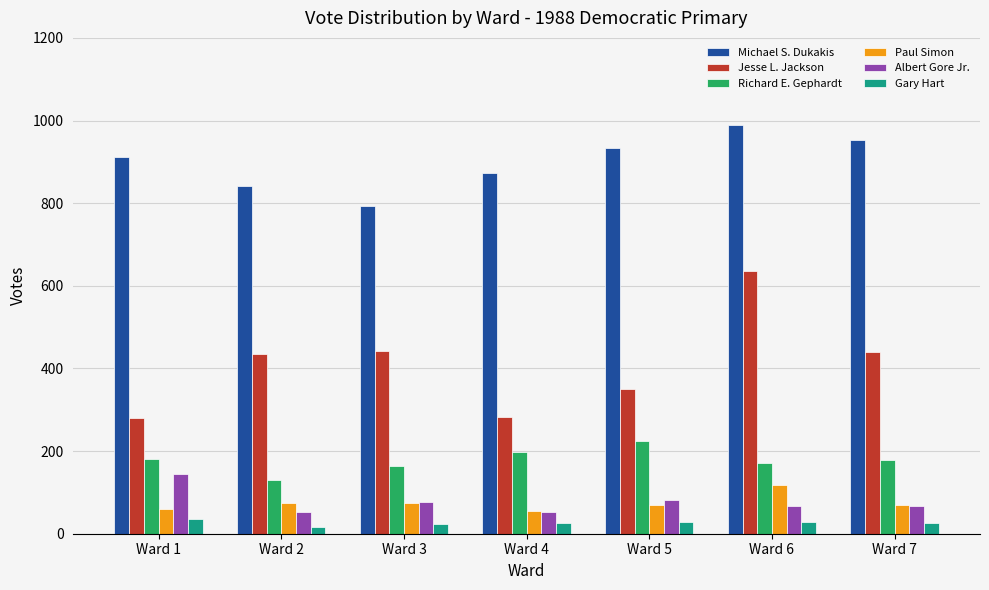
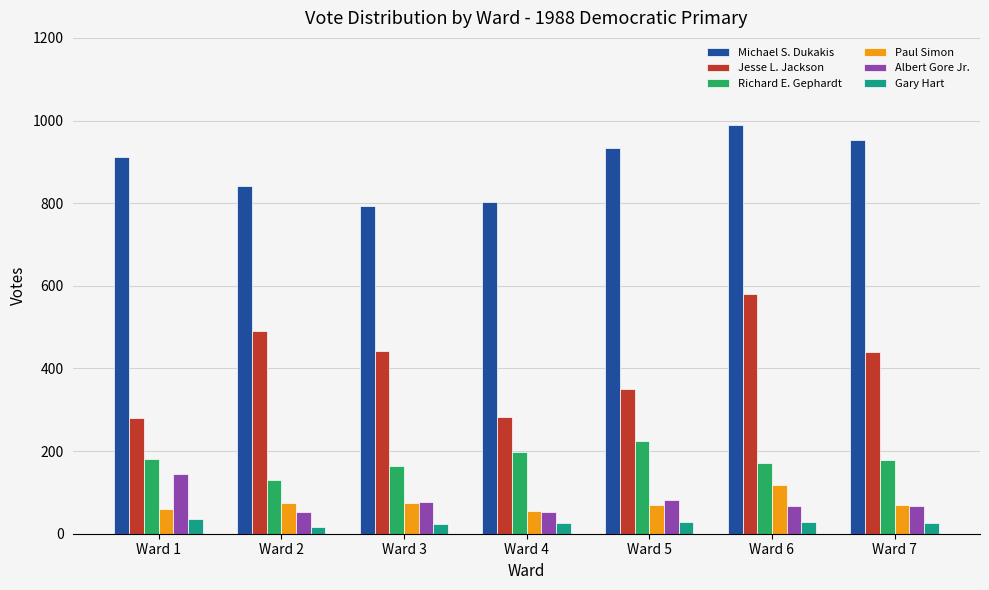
Jesse L. Jackson, Ward 2: 430 -> 490
Michael S. Dukakis, Ward 4: 870 -> 800
Jesse L. Jackson, Ward 6: 640 -> 580
